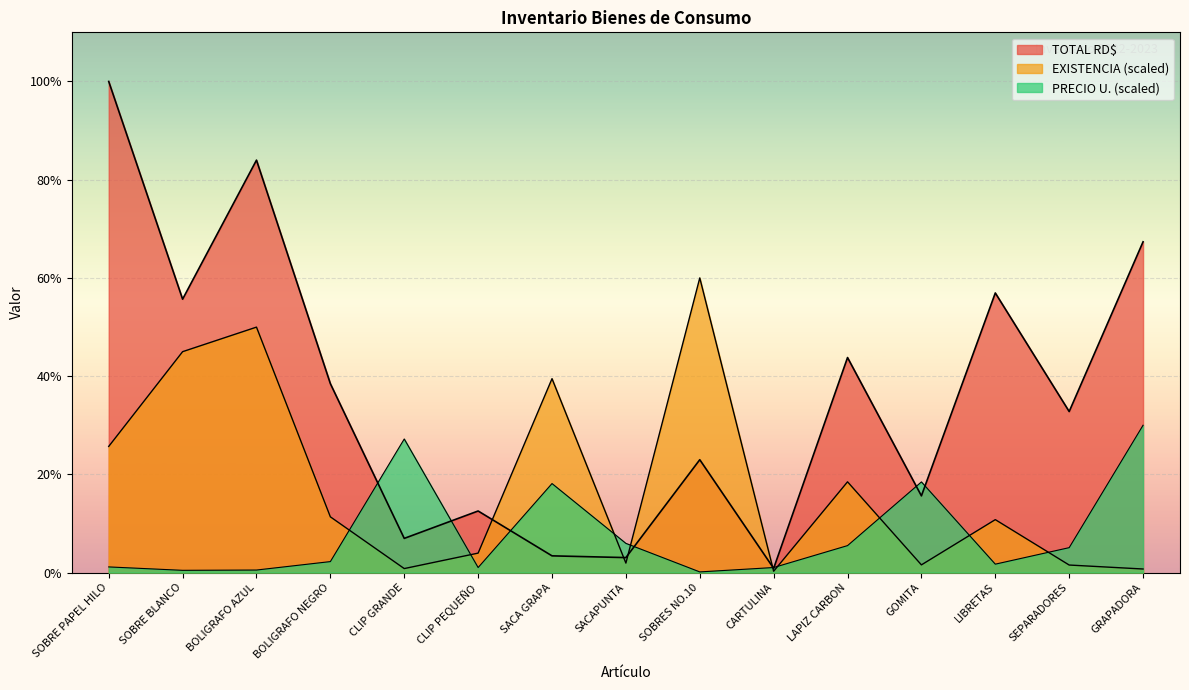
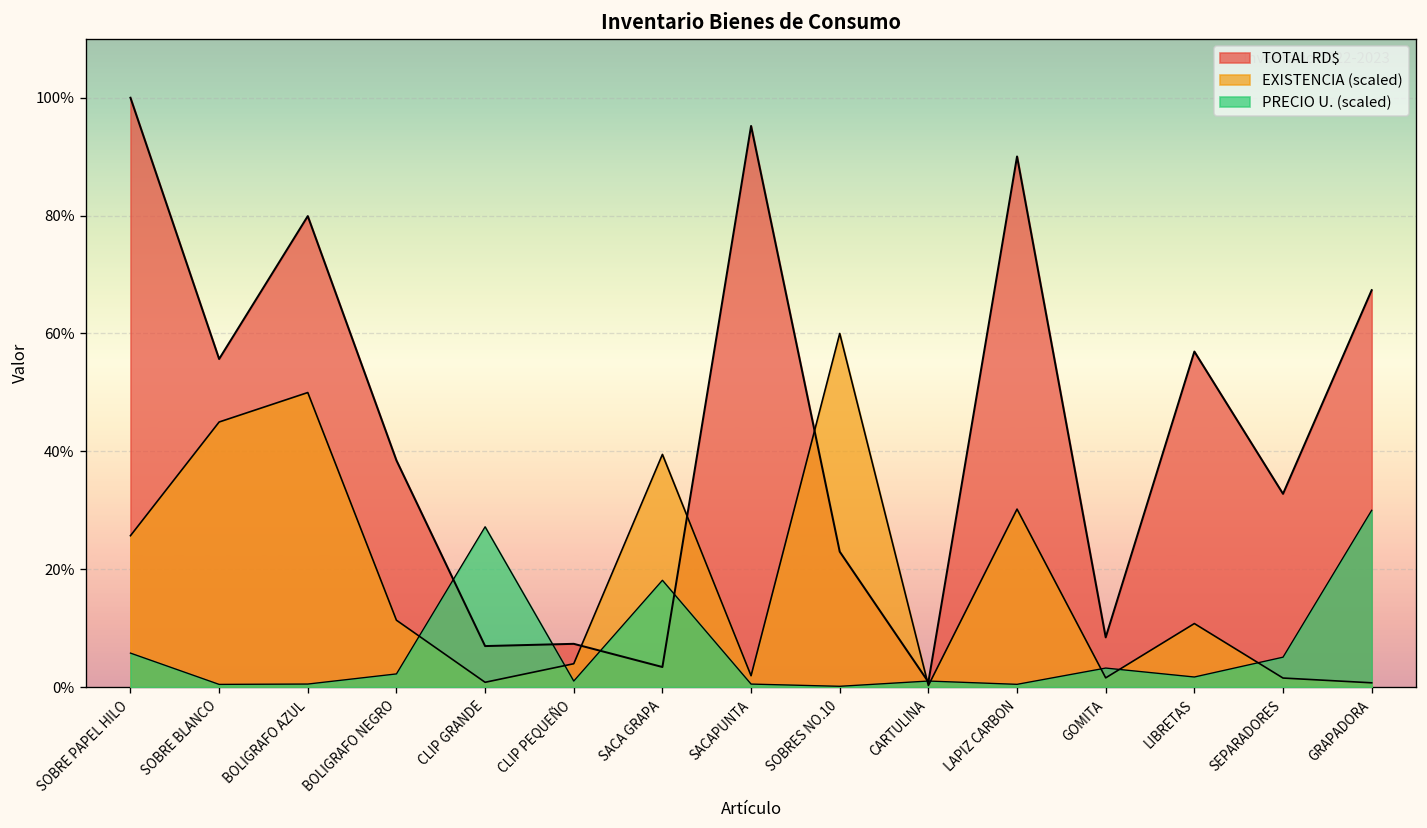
PRECIO U. (scaled), SOBRE PAPEL HILO: 1% -> 6%
TOTAL RD$, BOLIGRAFO AZUL: 84% -> 80%
TOTAL RD$, CLIP PEQUEÑO: 13% -> 7%
TOTAL RD$, SACAPUNTA: 3% -> 95%
PRECIO U. (scaled), SACAPUNTA: 6% -> 1%
TOTAL RD$, LAPIZ CARBON: 44% -> 90%
EXISTENCIA (scaled), LAPIZ CARBON: 18% -> 30%
PRECIO U. (scaled), LAPIZ CARBON: 5% -> 0%
TOTAL RD$, GOMITA: 16% -> 8%
PRECIO U. (scaled), GOMITA: 18% -> 3%
